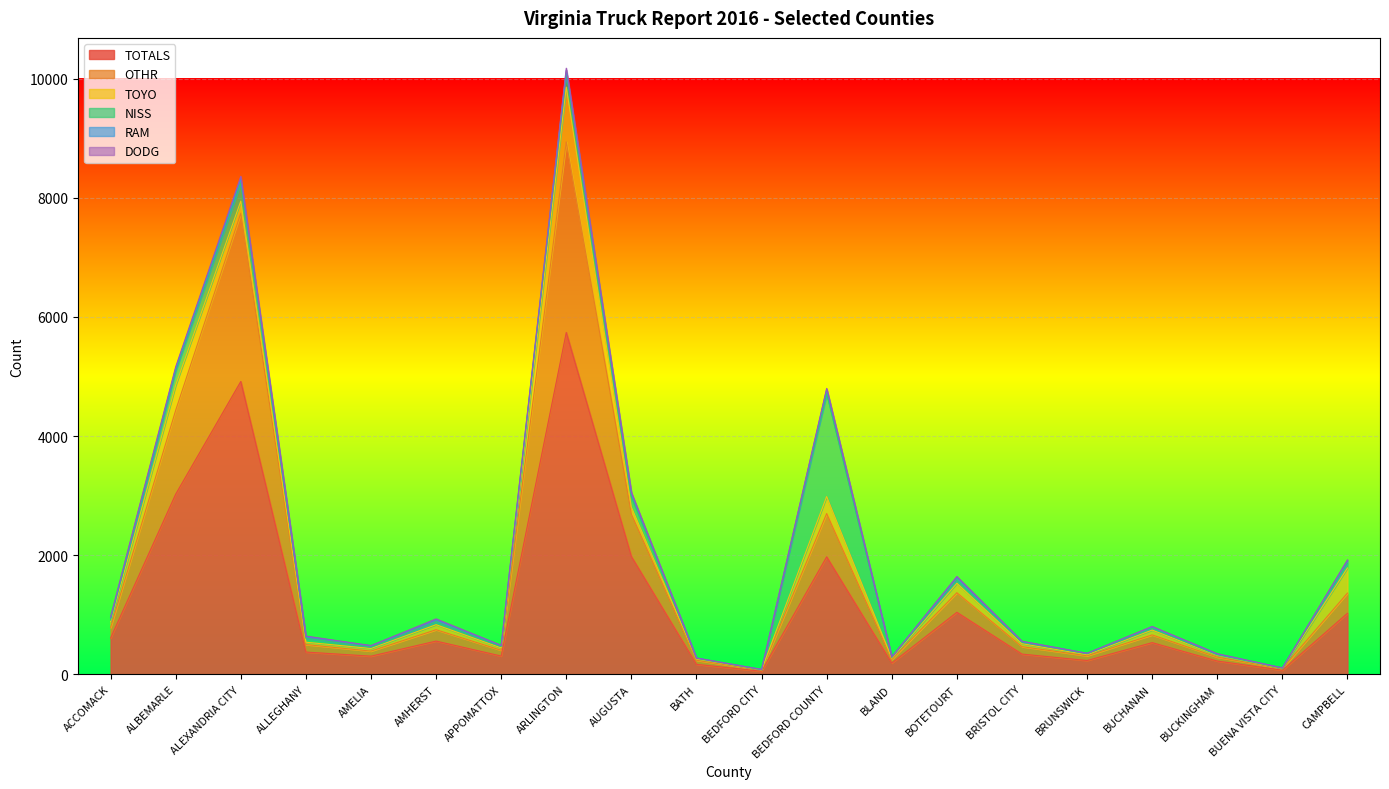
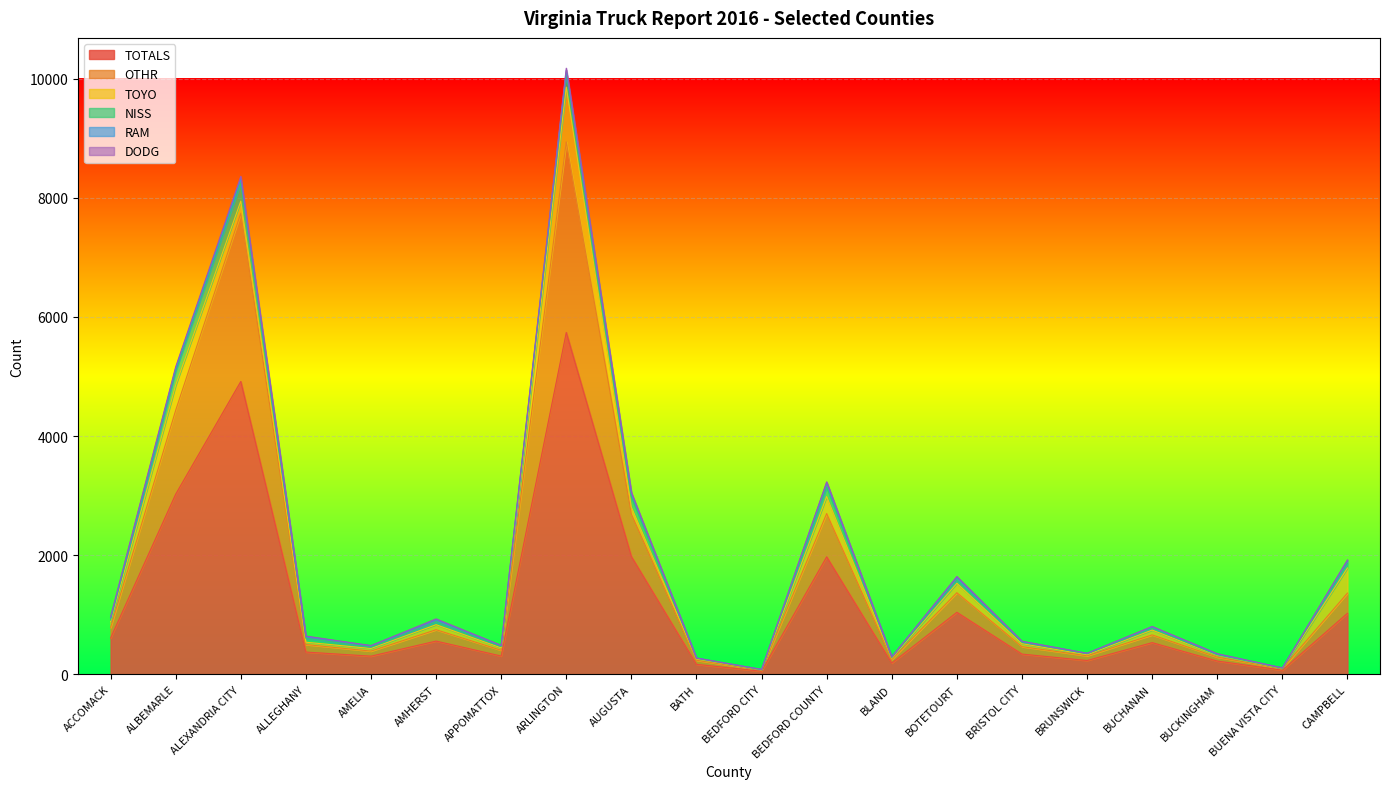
NISS, BEDFORD COUNTY: 1700 -> 200
